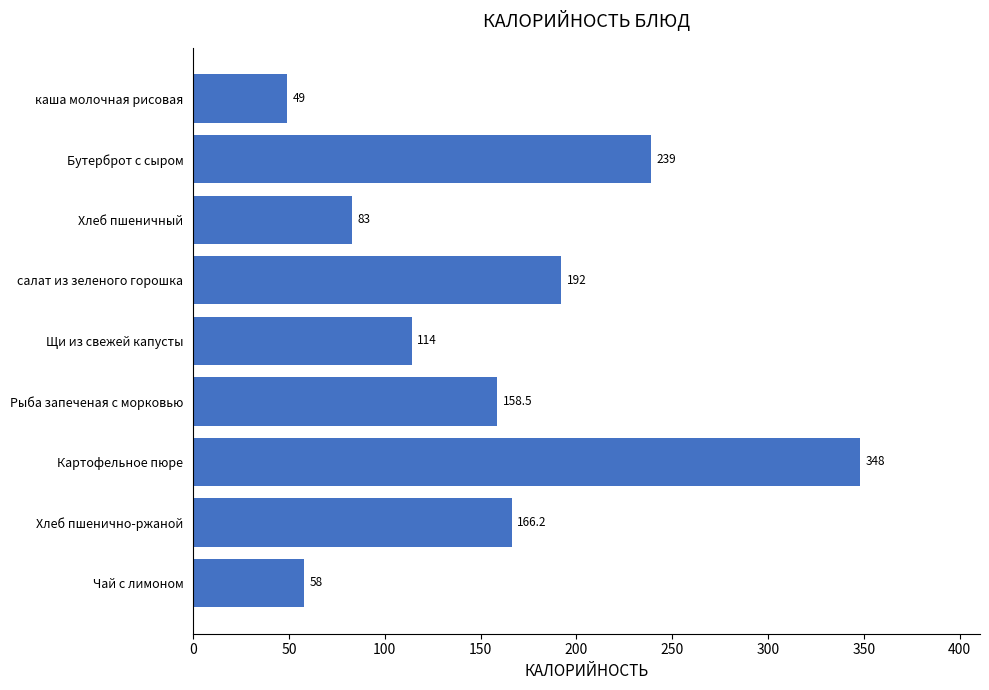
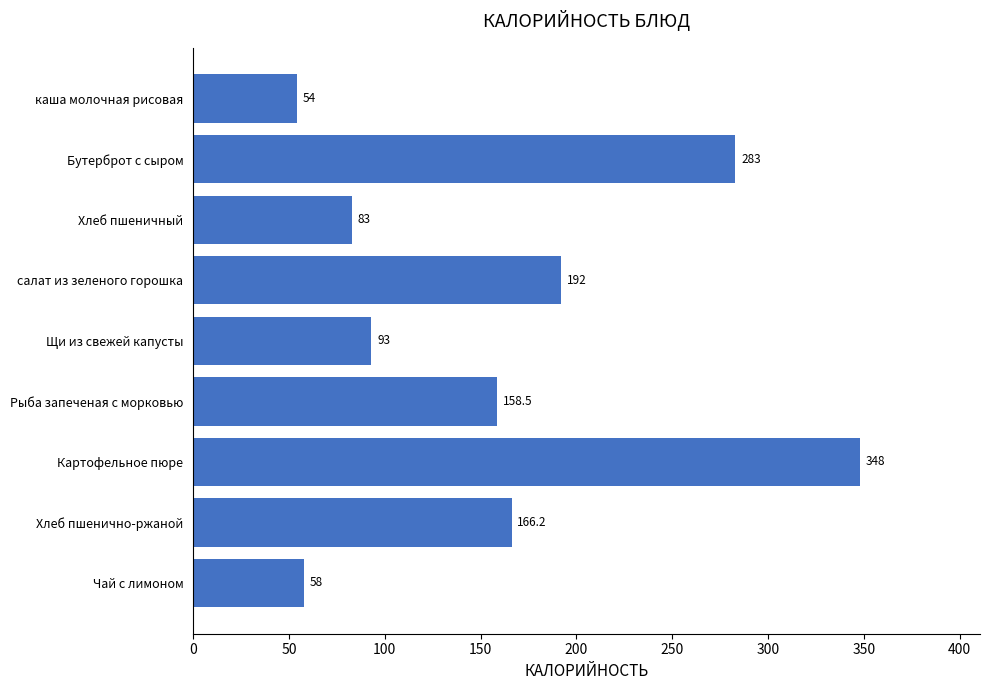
каша молочная рисовая: 49 -> 54
Бутерброт с сыром: 239 -> 283
Щи из свежей капусты: 114 -> 93
